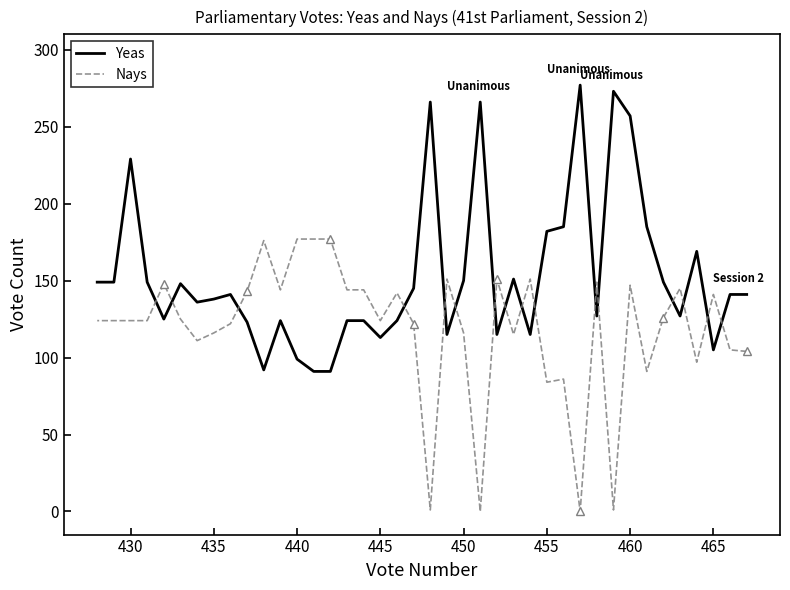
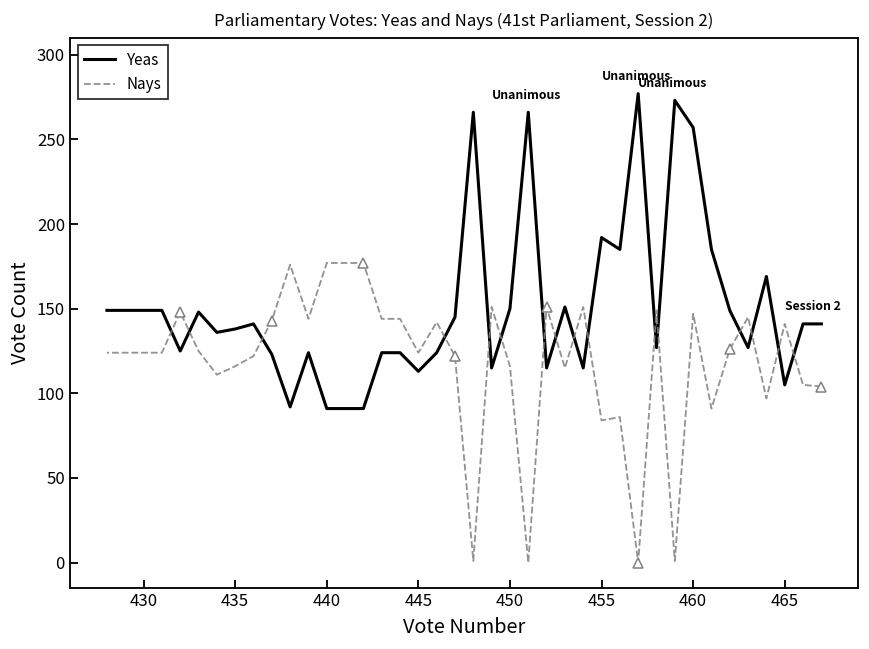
Yeas, 430: 229 -> 149
Yeas, 440: 99 -> 91
Yeas, 455: 182 -> 192
